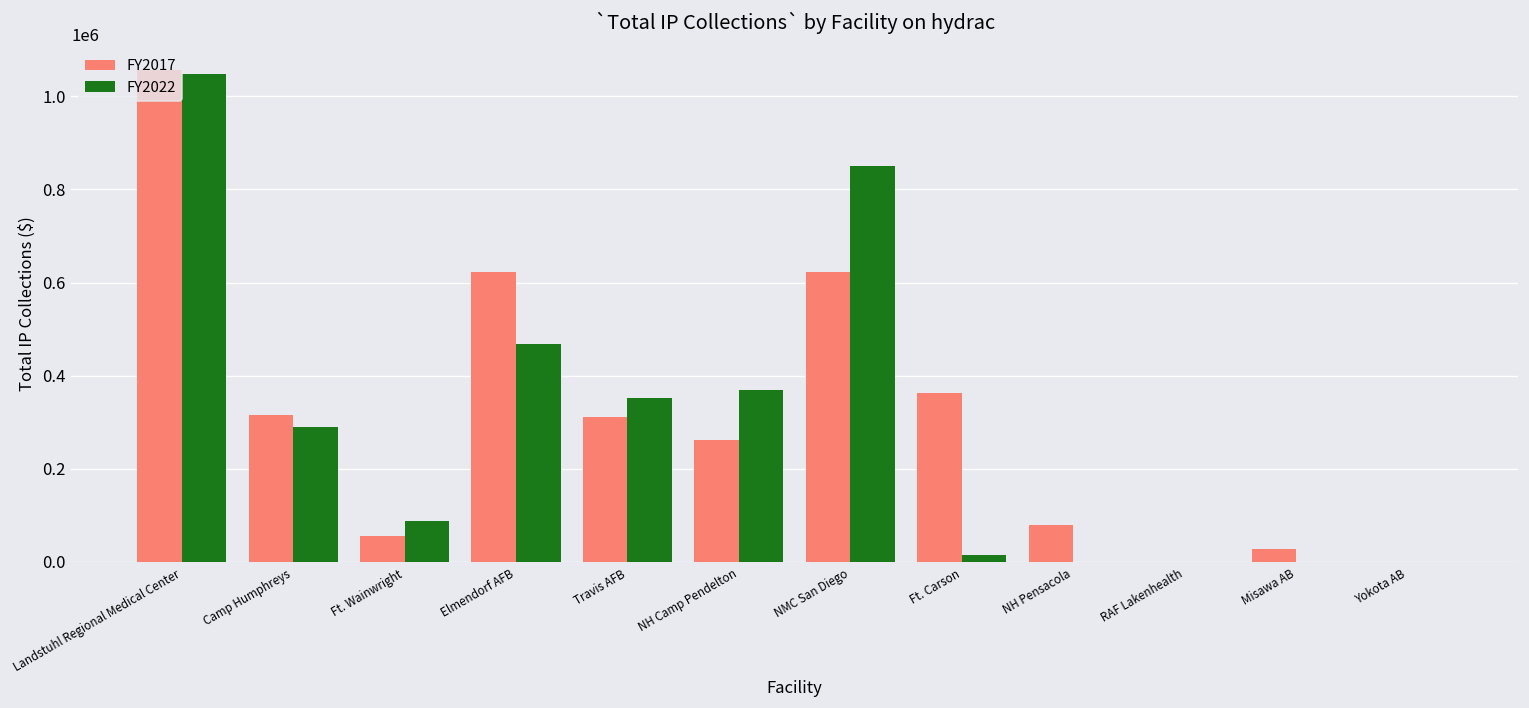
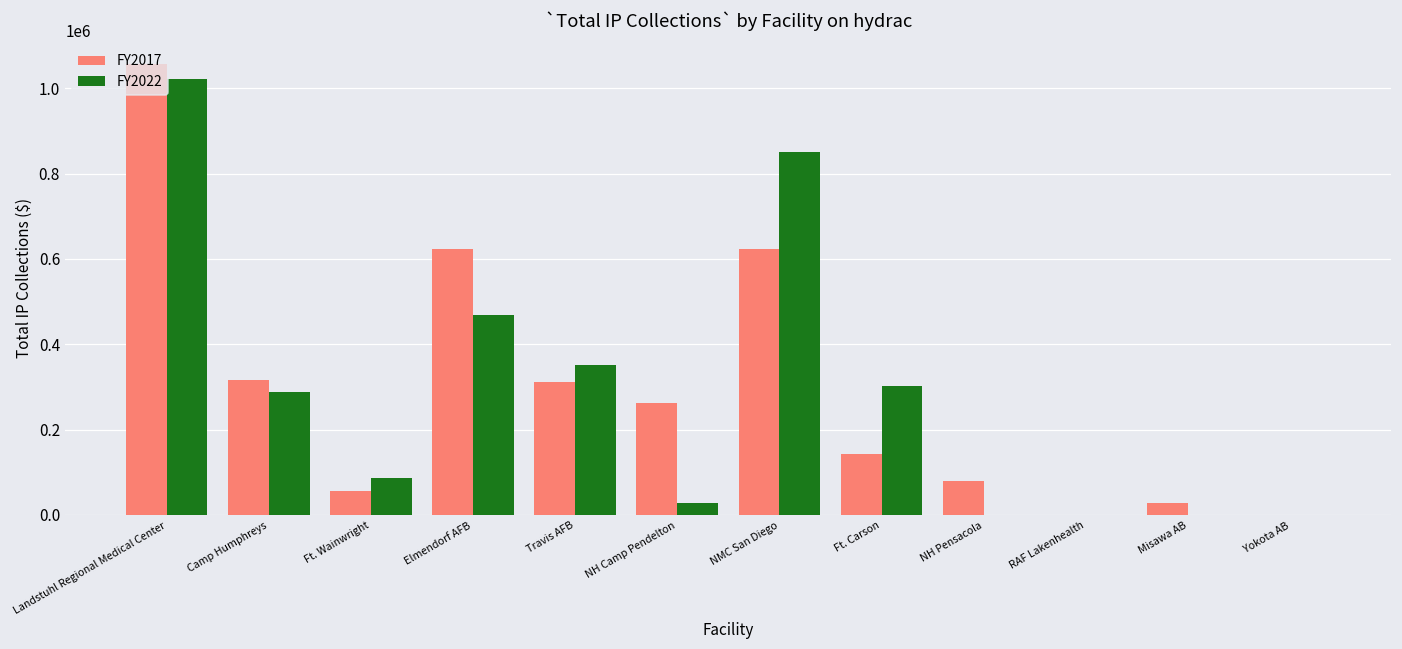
FY2022, Landstuhl Regional Medical Center: 1050000 -> 1020000
FY2022, NH Camp Pendelton: 370000 -> 30000
FY2017, Ft. Carson: 360000 -> 140000
FY2022, Ft. Carson: 10000 -> 300000
